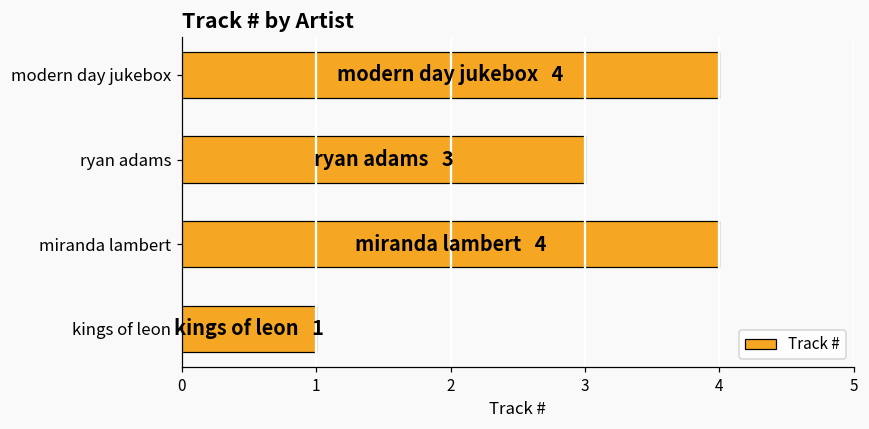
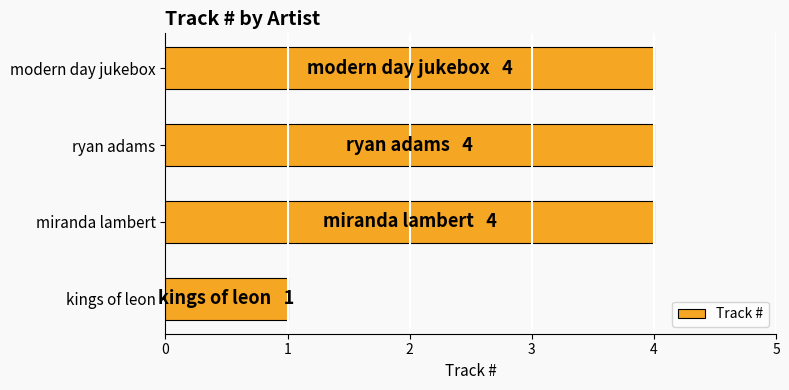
ryan adams: 3 -> 4
